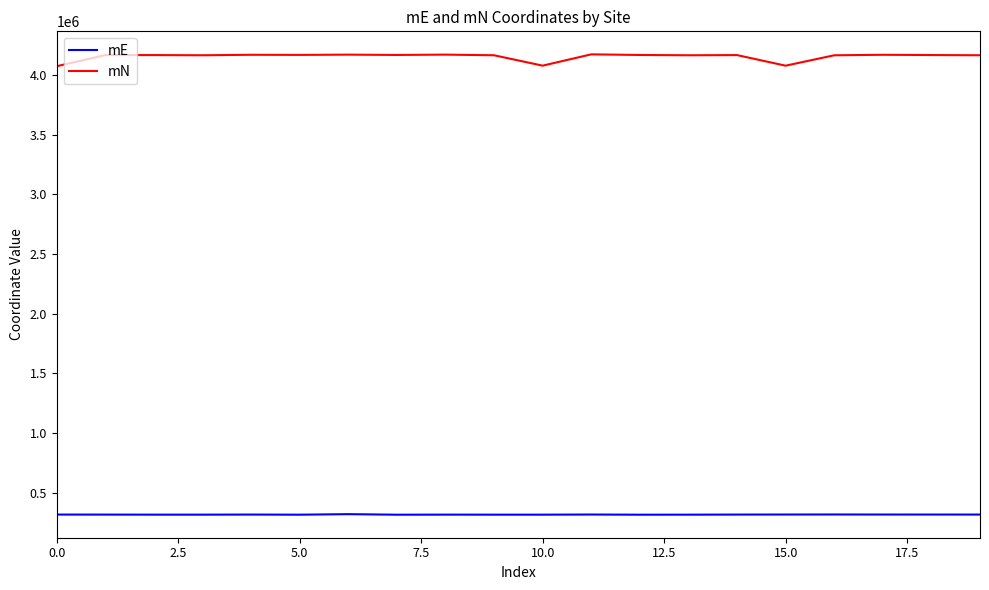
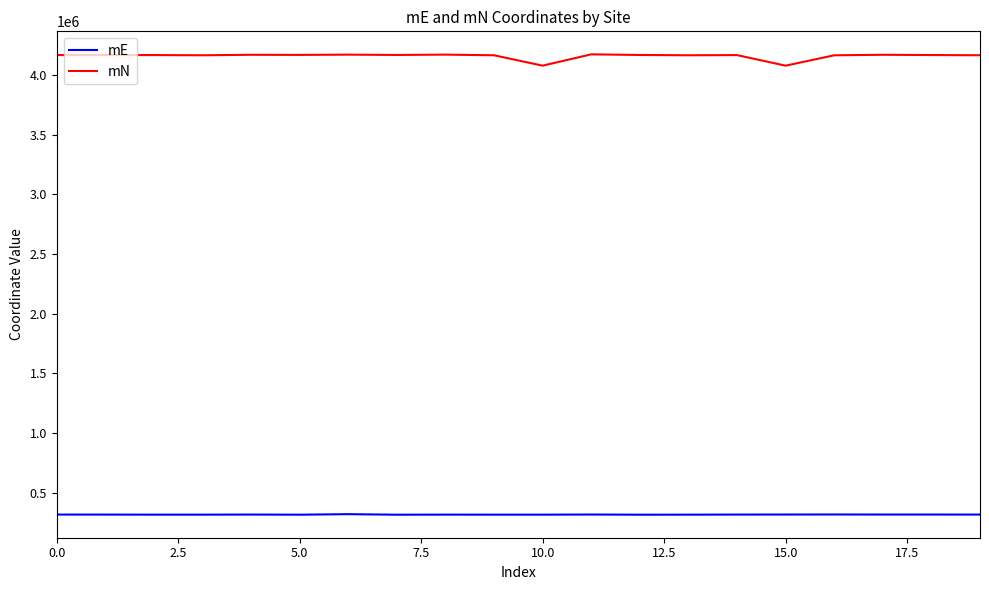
mN, 0.0: 4070000 -> 4170000
